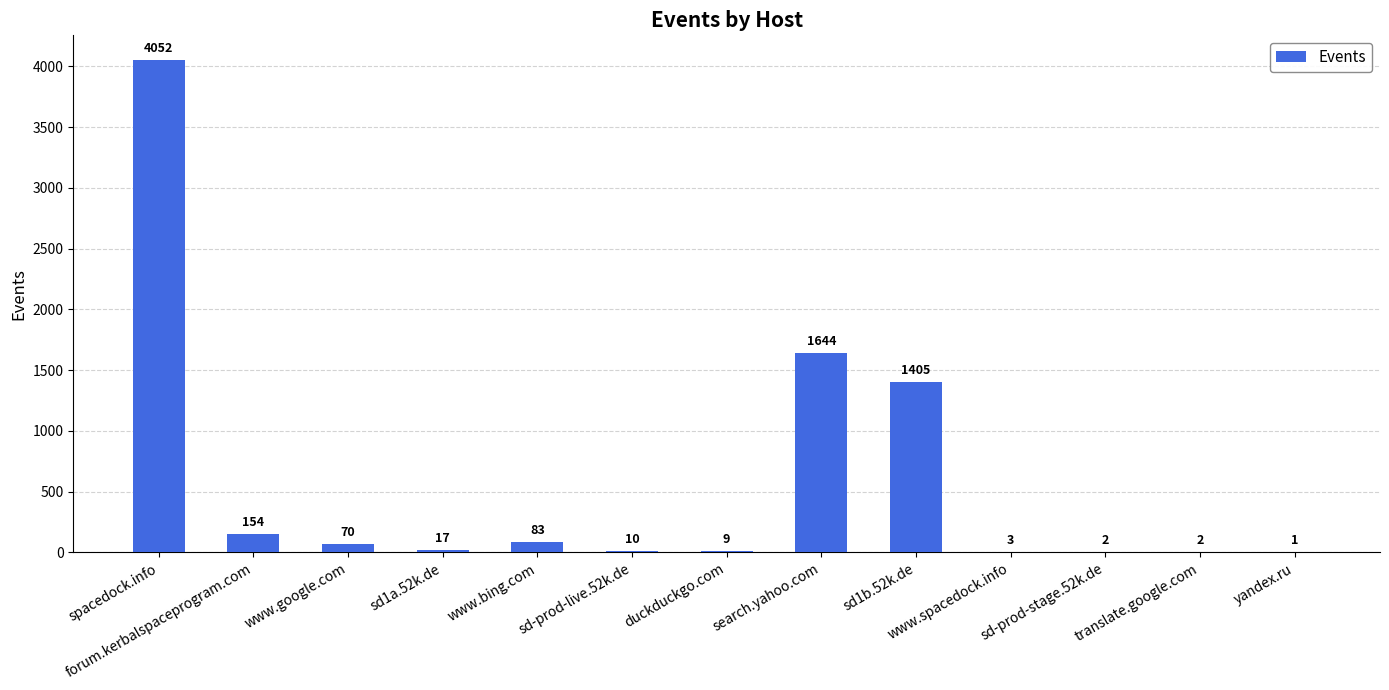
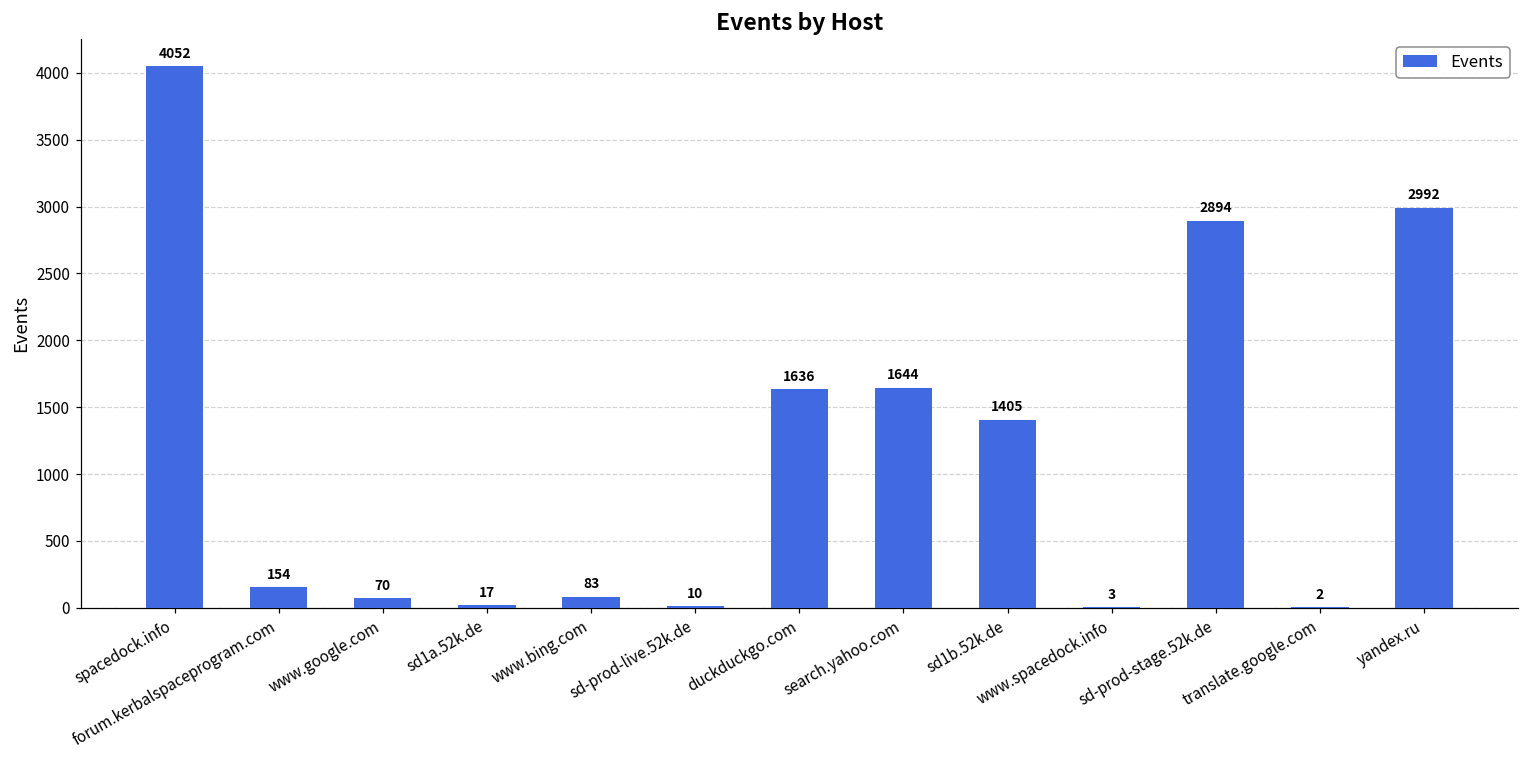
duckduckgo.com: 9 -> 1636
sd-prod-stage.52k.de: 2 -> 2894
yandex.ru: 1 -> 2992
